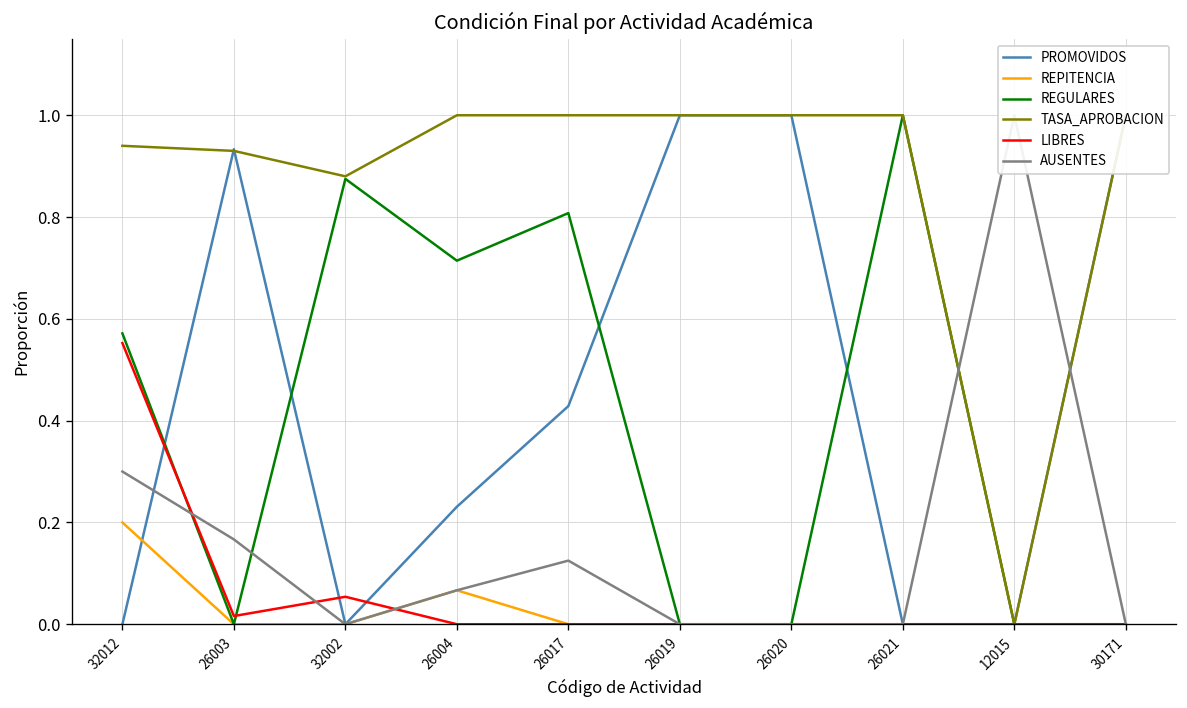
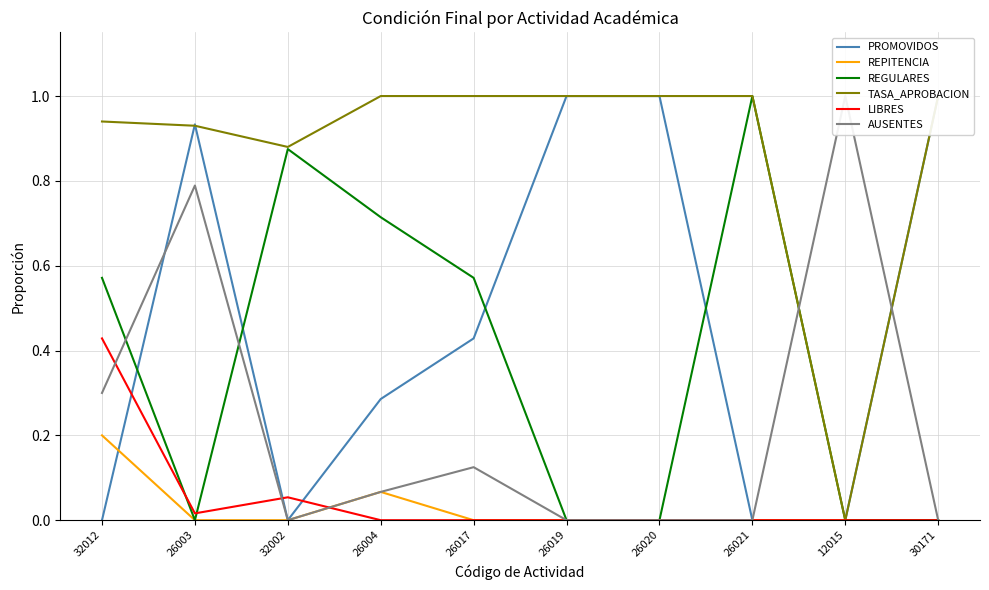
LIBRES, 32012: 0.55 -> 0.43
AUSENTES, 26003: 0.17 -> 0.79
PROMOVIDOS, 26004: 0.23 -> 0.29
REGULARES, 26017: 0.81 -> 0.57
